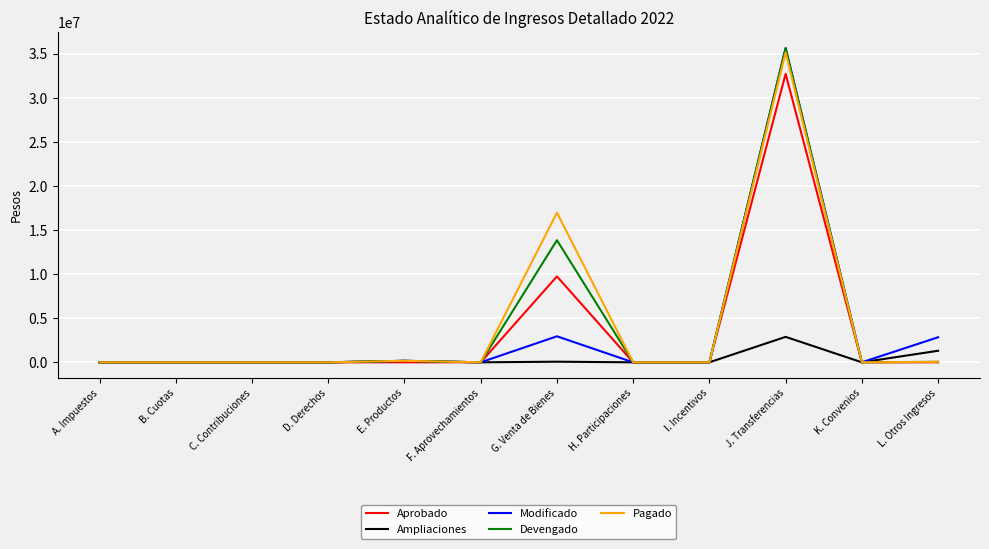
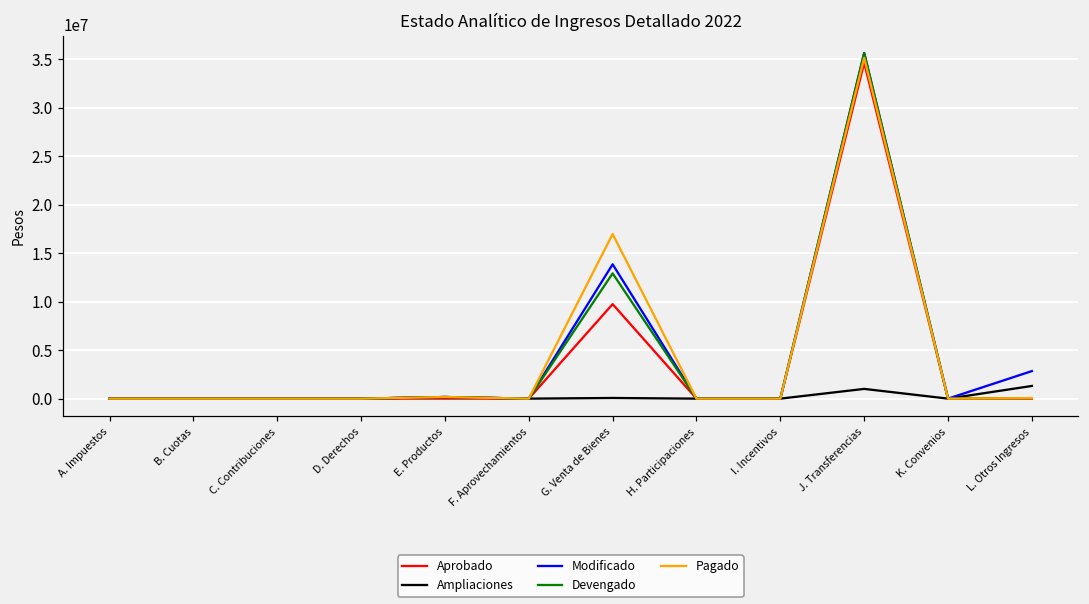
Modificado, G. Venta de Bienes: 3000000 -> 14000000
Devengado, G. Venta de Bienes: 14000000 -> 13000000
Aprobado, J. Transferencias: 33000000 -> 35000000
Ampliaciones, J. Transferencias: 3000000 -> 1000000
